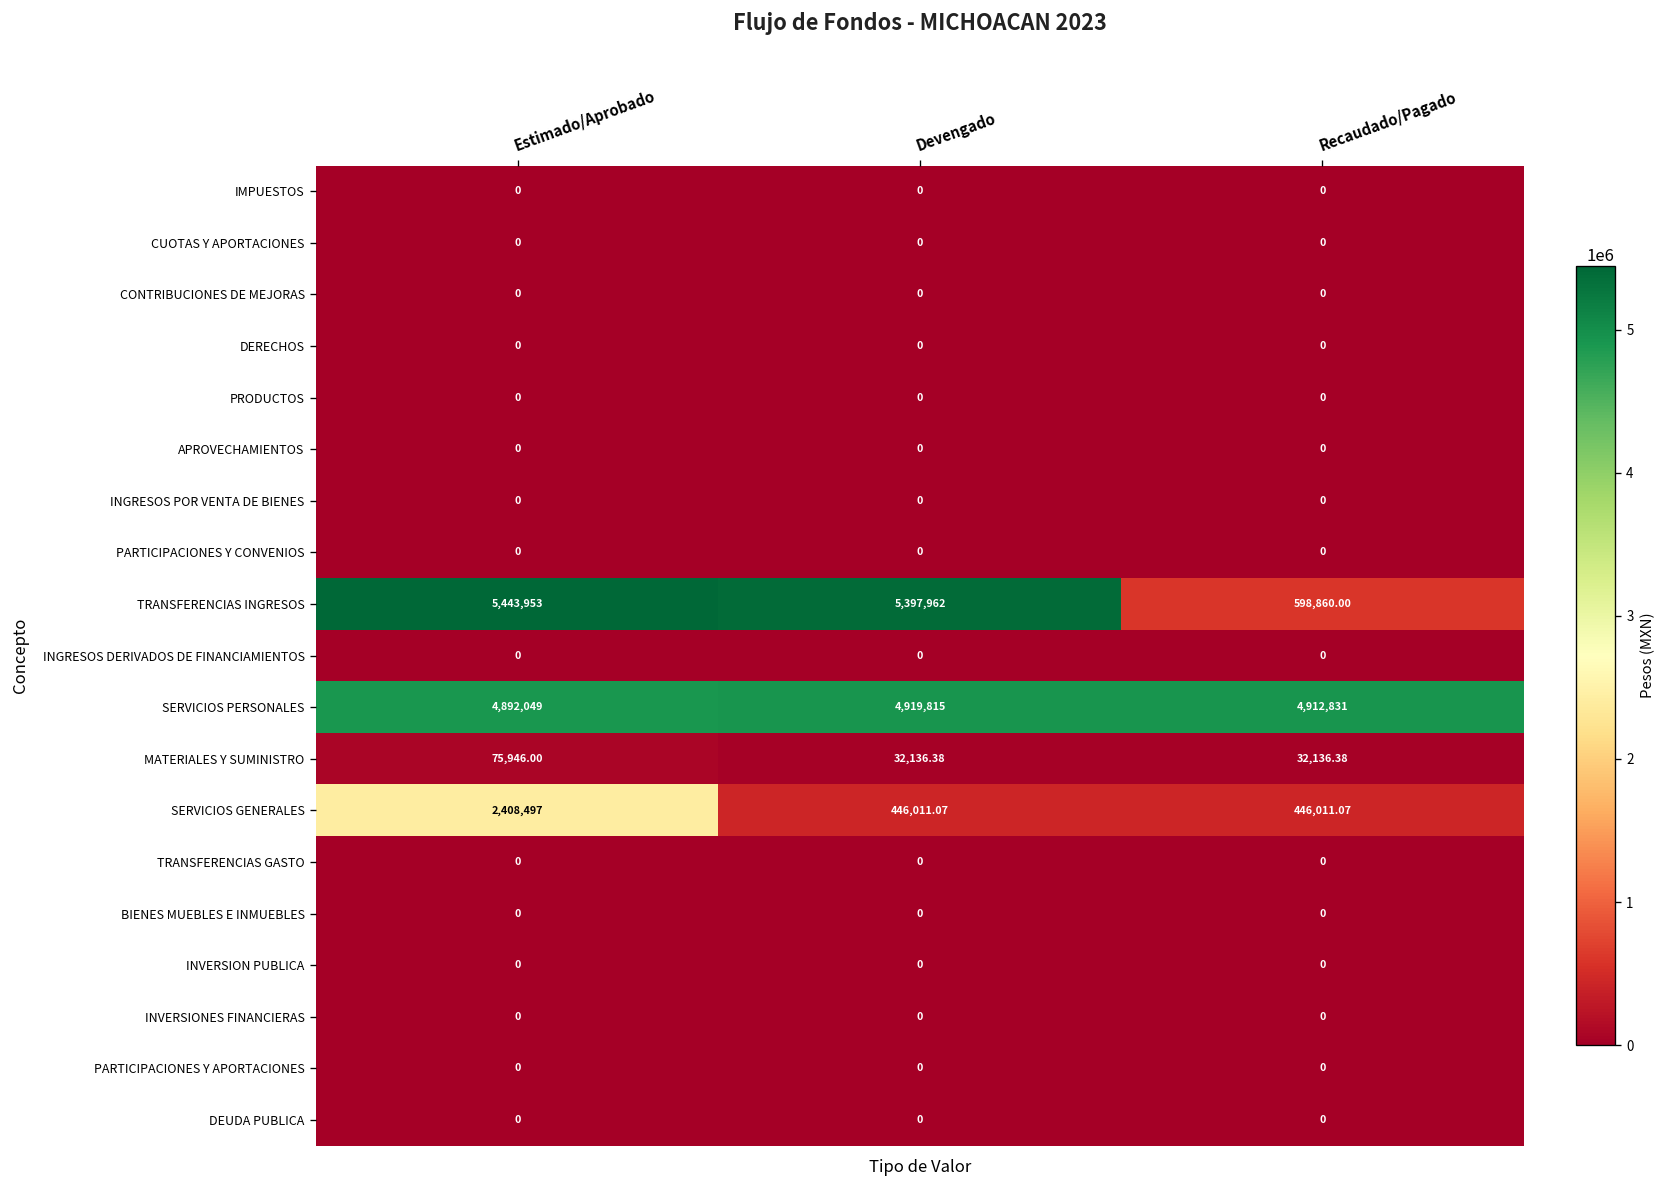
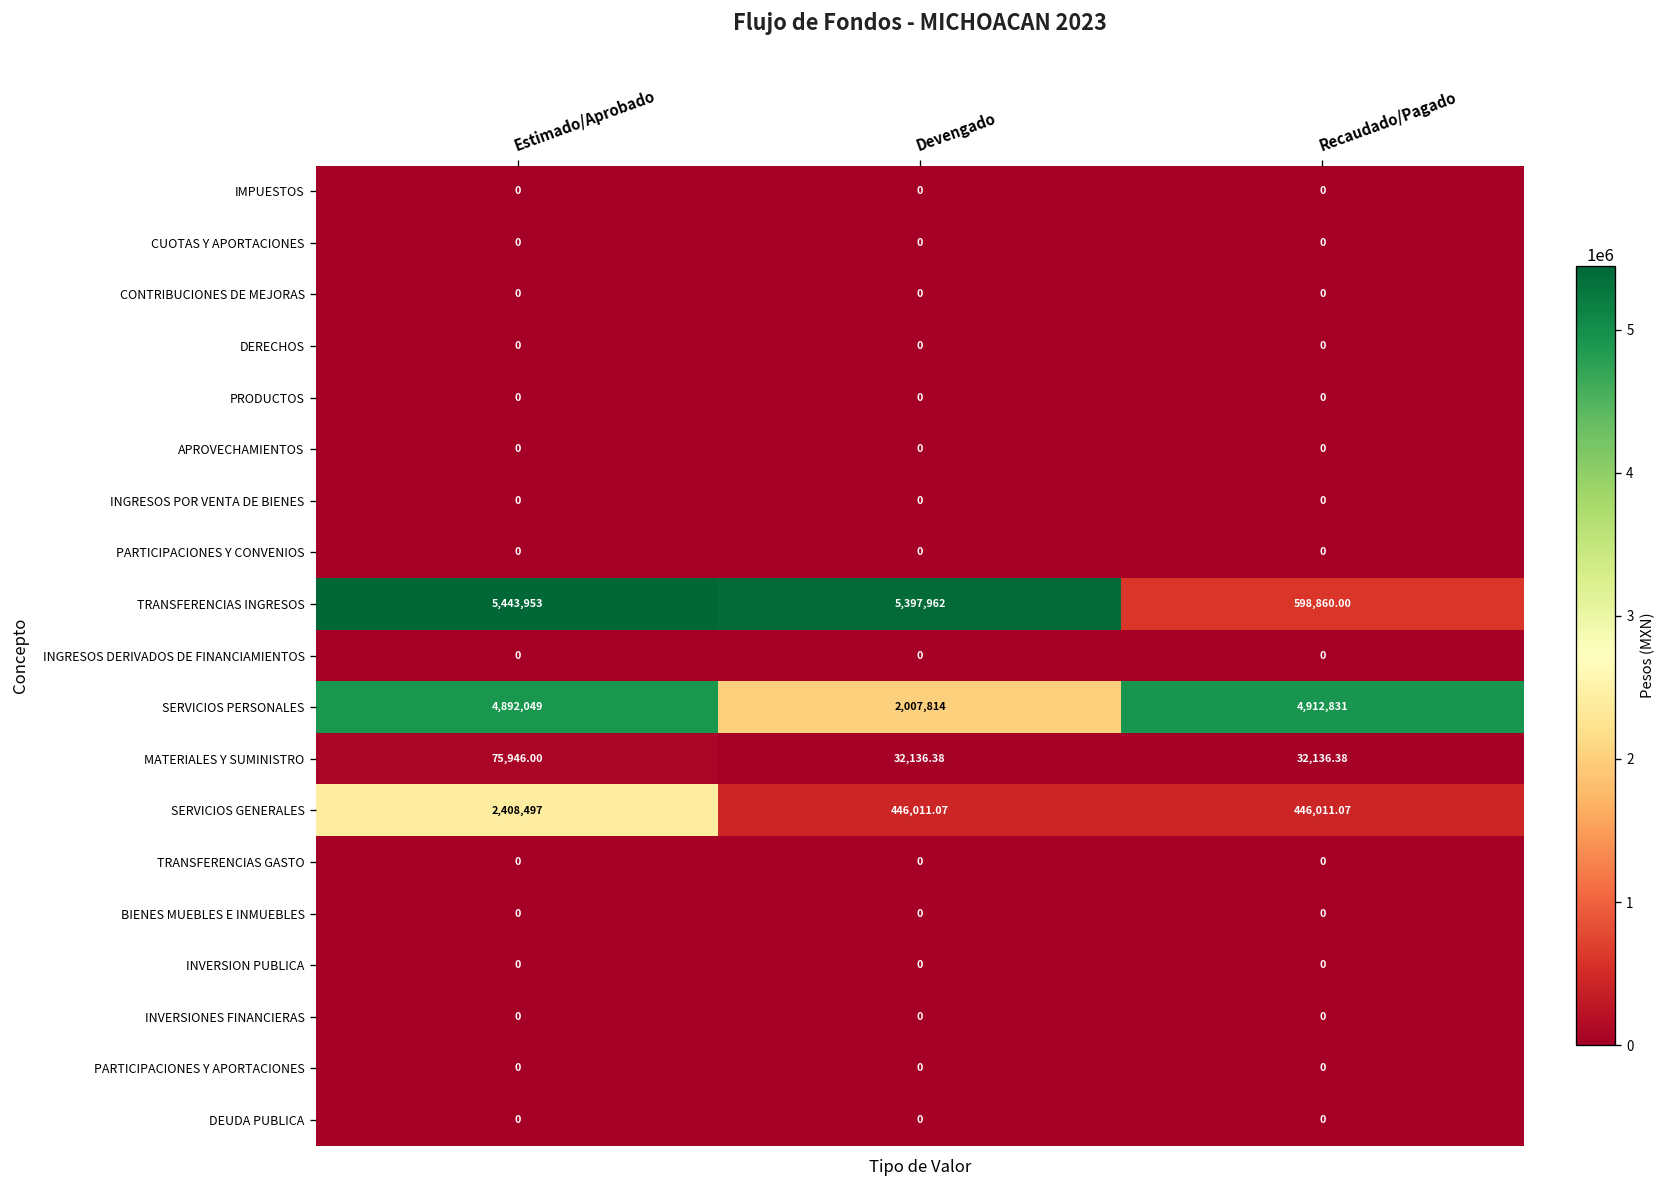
SERVICIOS PERSONALES, Devengado: 4,919,815 -> 2,007,814
